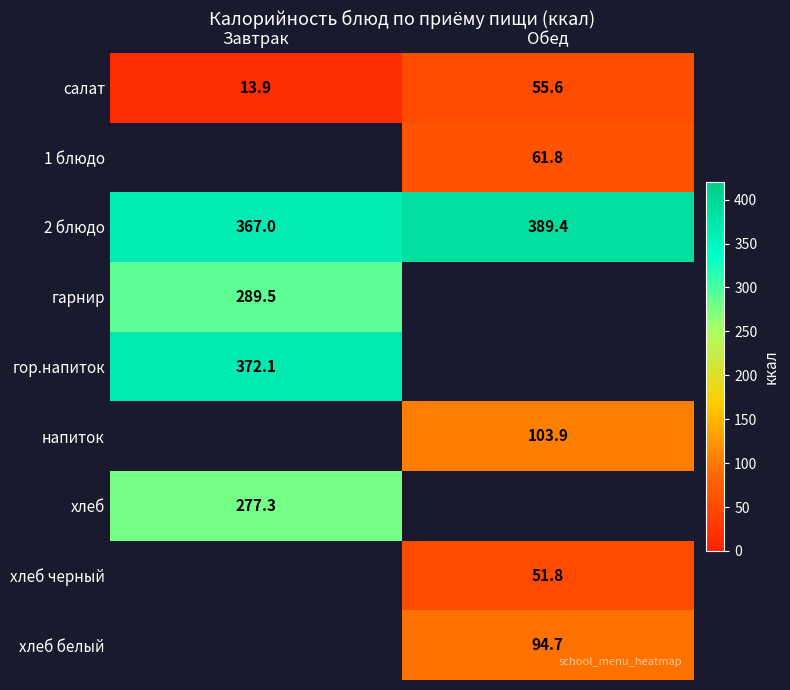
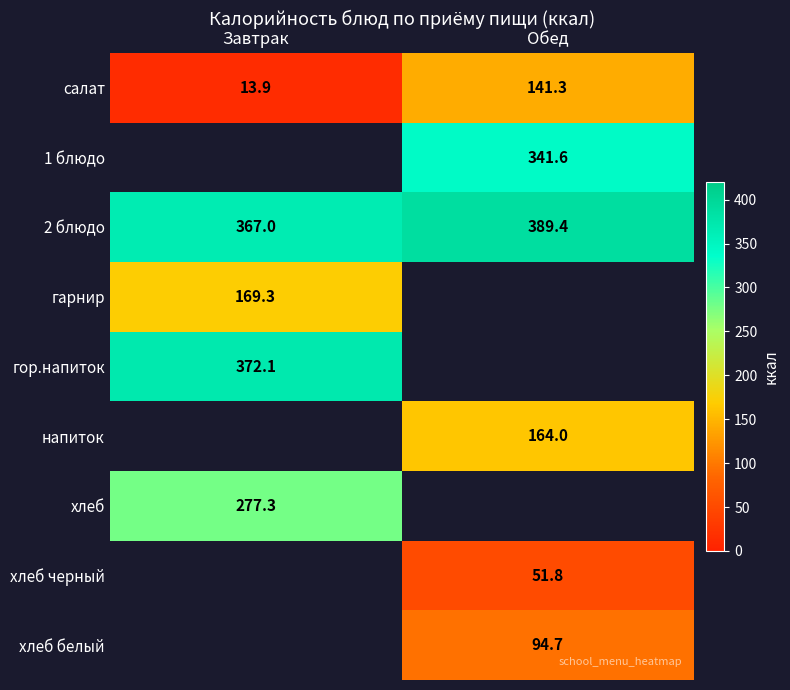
салат, Обед: 55.6 -> 141.3
1 блюдо, Обед: 61.8 -> 341.6
гарнир, Завтрак: 289.5 -> 169.3
напиток, Обед: 103.9 -> 164.0
